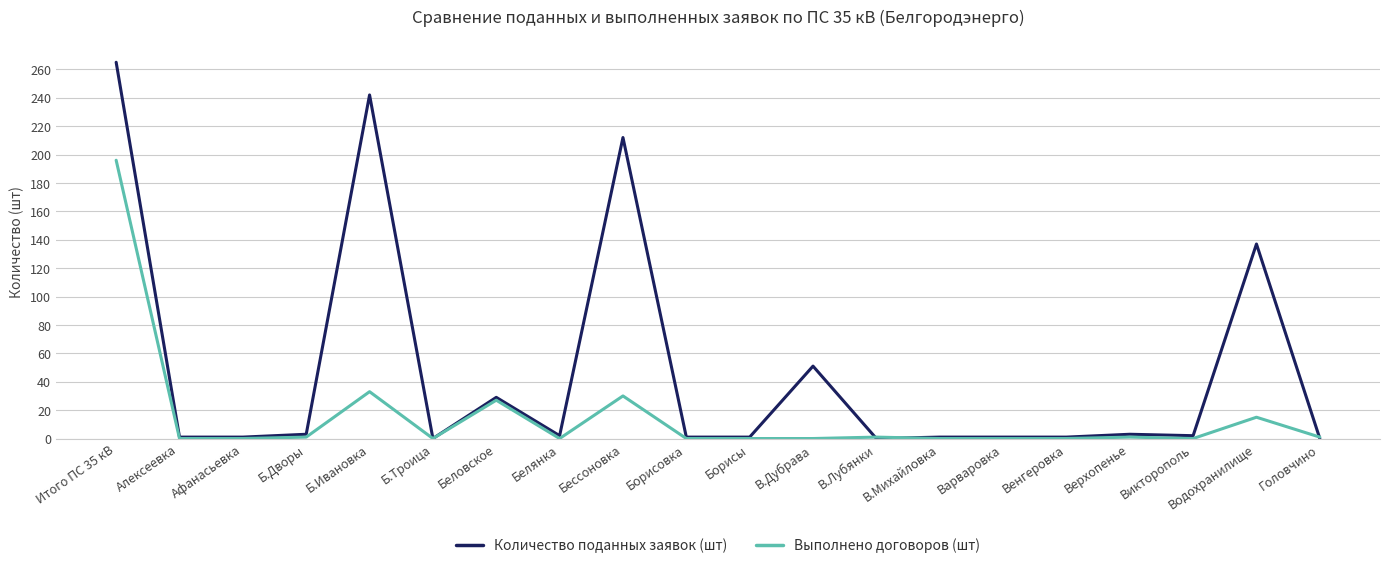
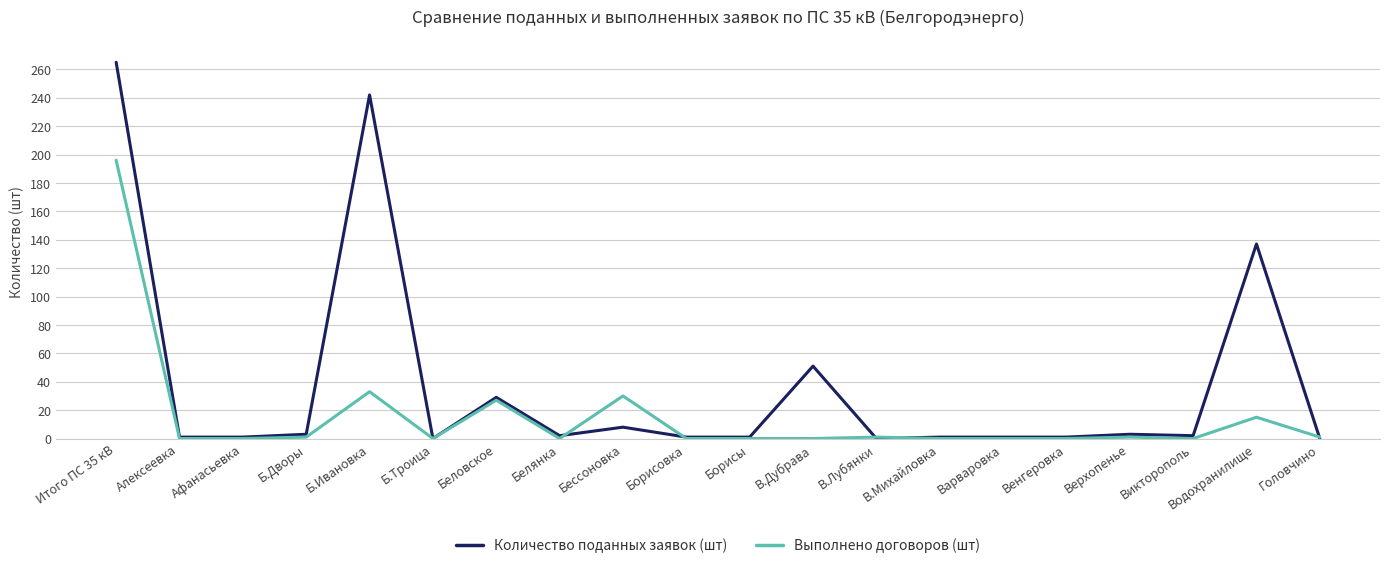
Количество поданных заявок (шт), Бессоновка: 212 -> 8
